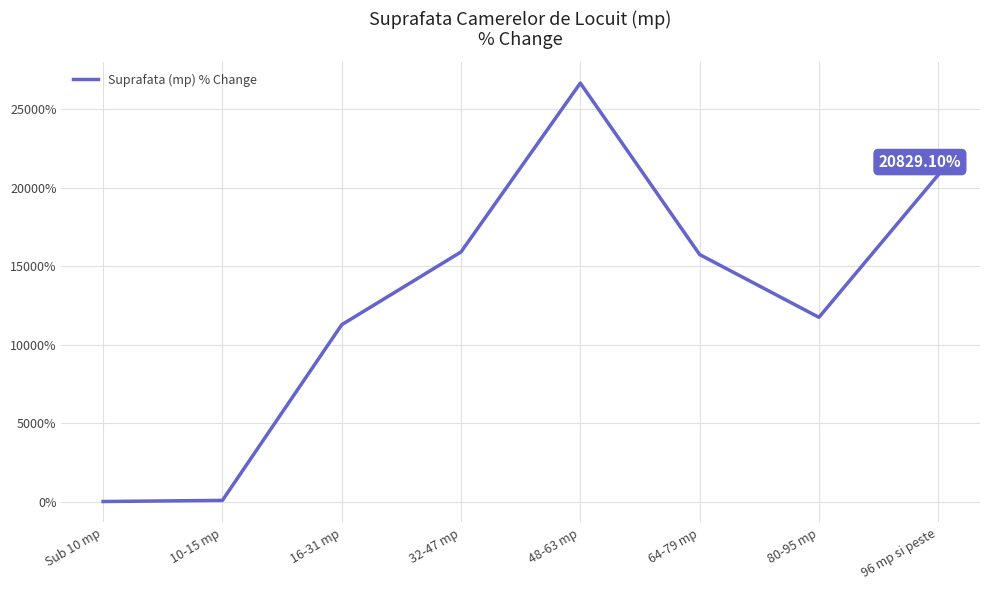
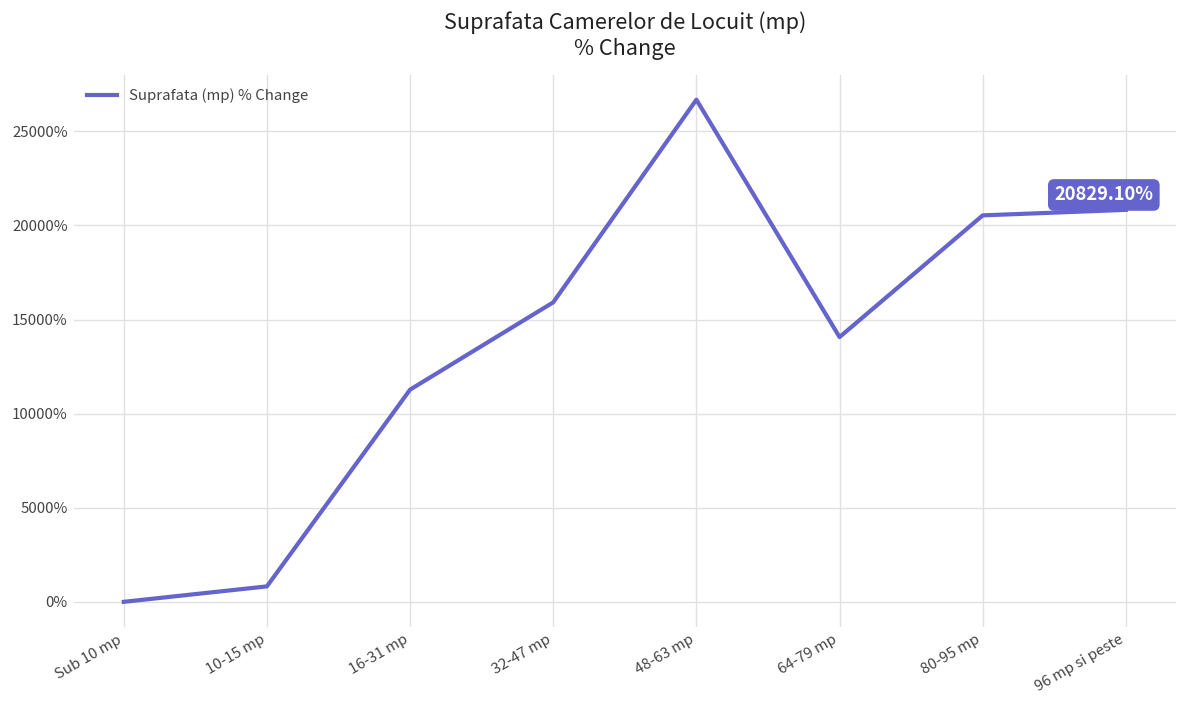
10-15 mp: 100% -> 800%
64-79 mp: 15700% -> 14100%
80-95 mp: 11700% -> 20500%
